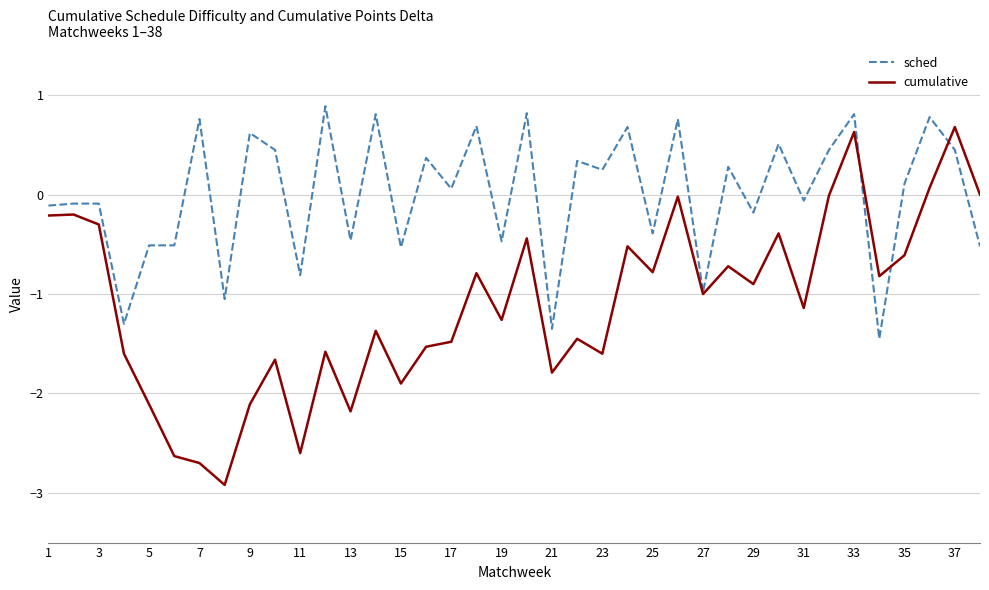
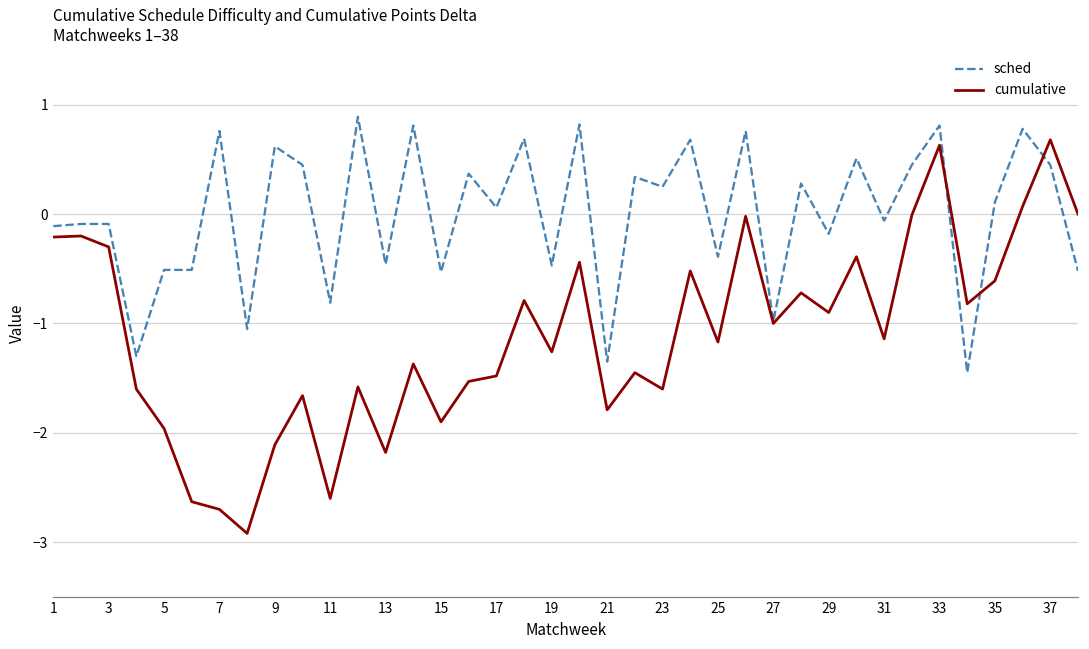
cumulative, 5: -2.1 -> -2.0
cumulative, 25: -0.8 -> -1.2
